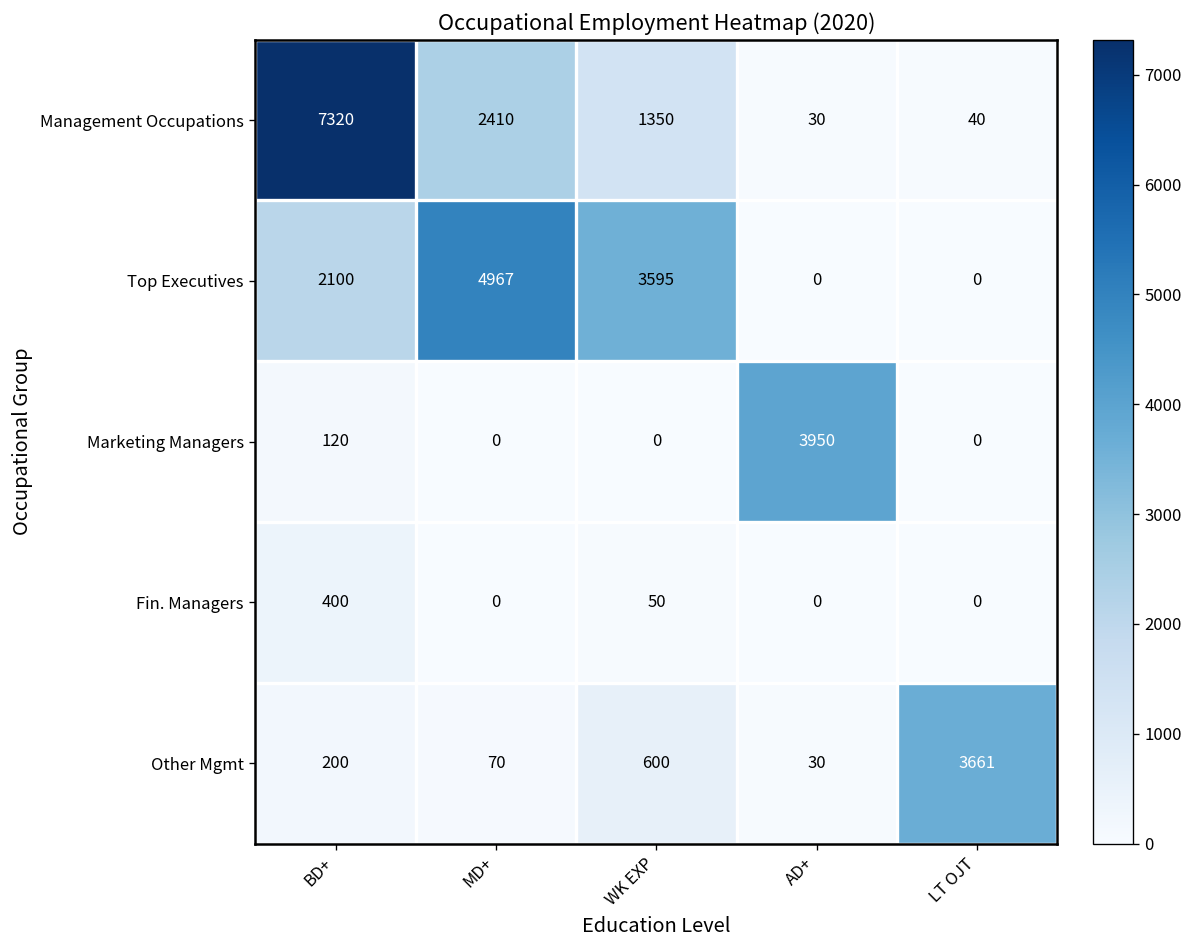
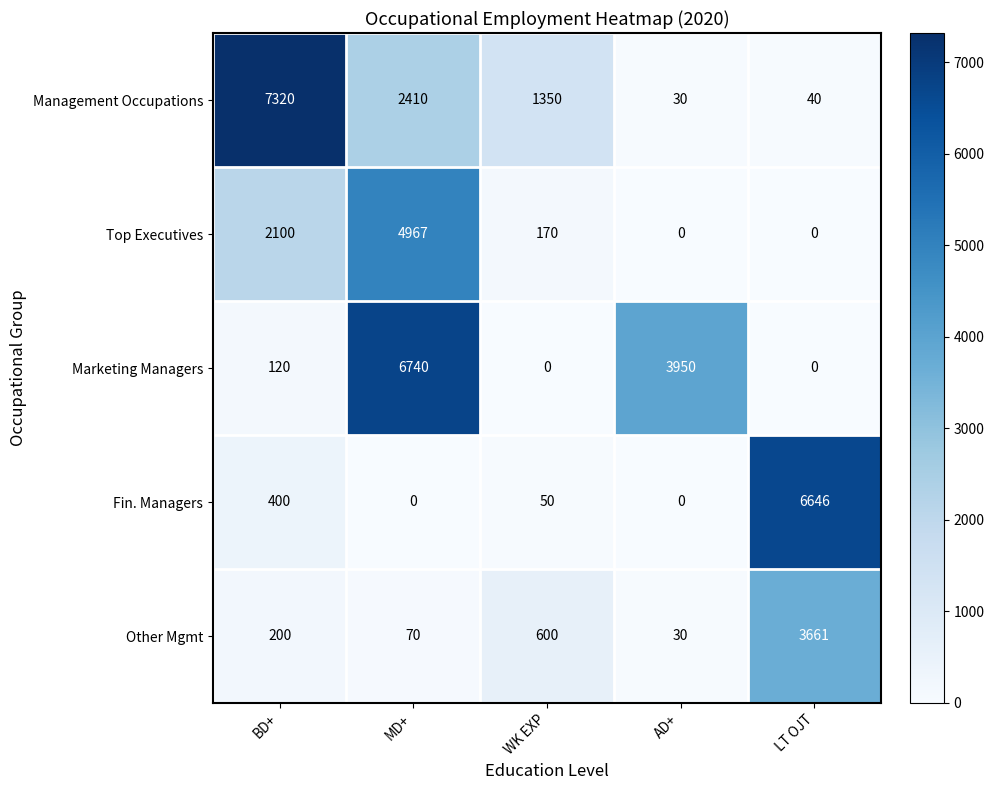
Top Executives, WK EXP: 3595 -> 170
Marketing Managers, MD+: 0 -> 6740
Fin. Managers, LT OJT: 0 -> 6646
